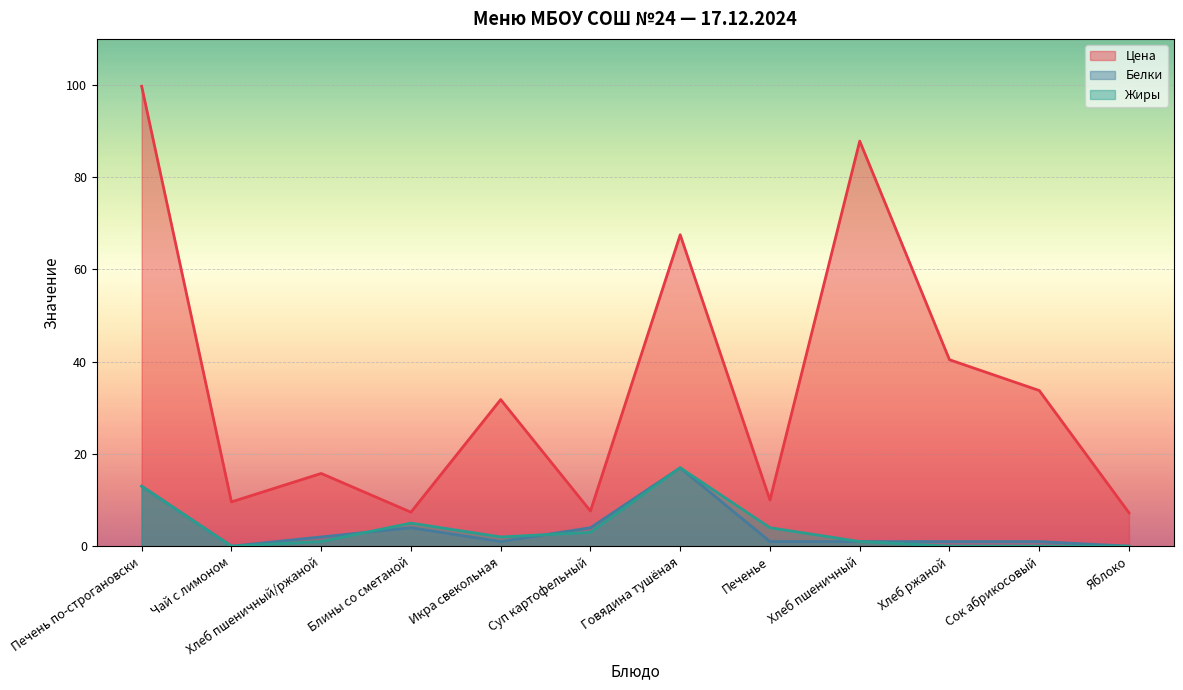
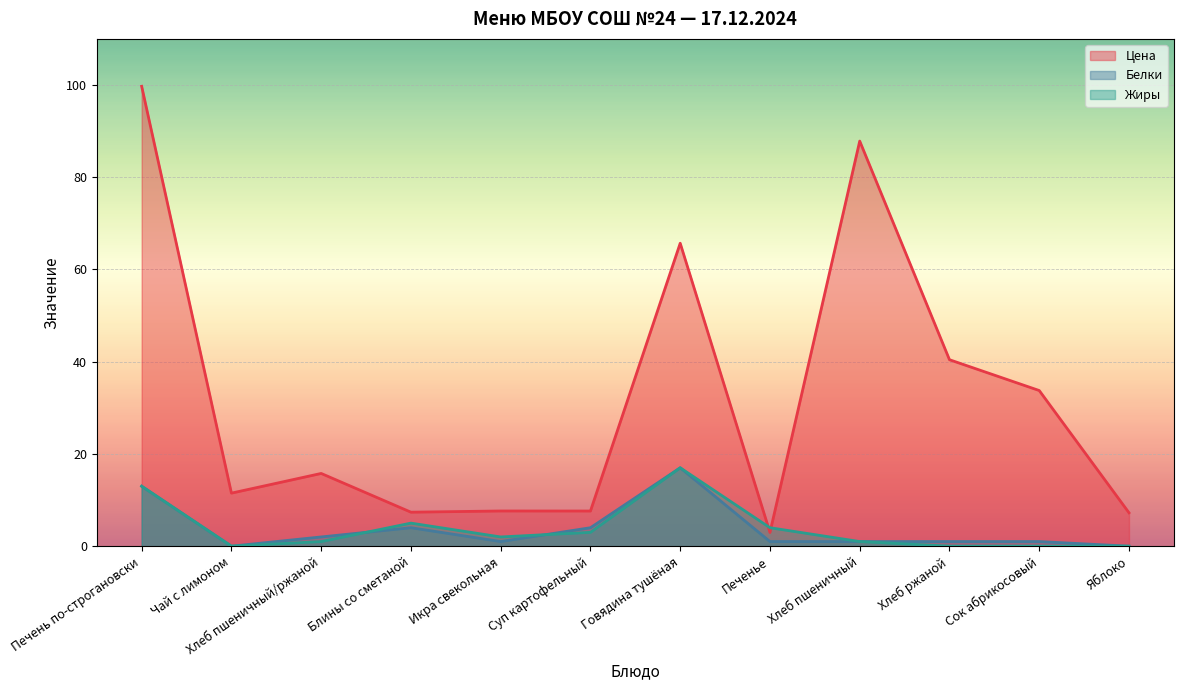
Цена, Чай с лимоном: 10 -> 12
Цена, Икра свекольная: 32 -> 8
Цена, Говядина тушёная: 68 -> 66
Цена, Печенье: 10 -> 3
